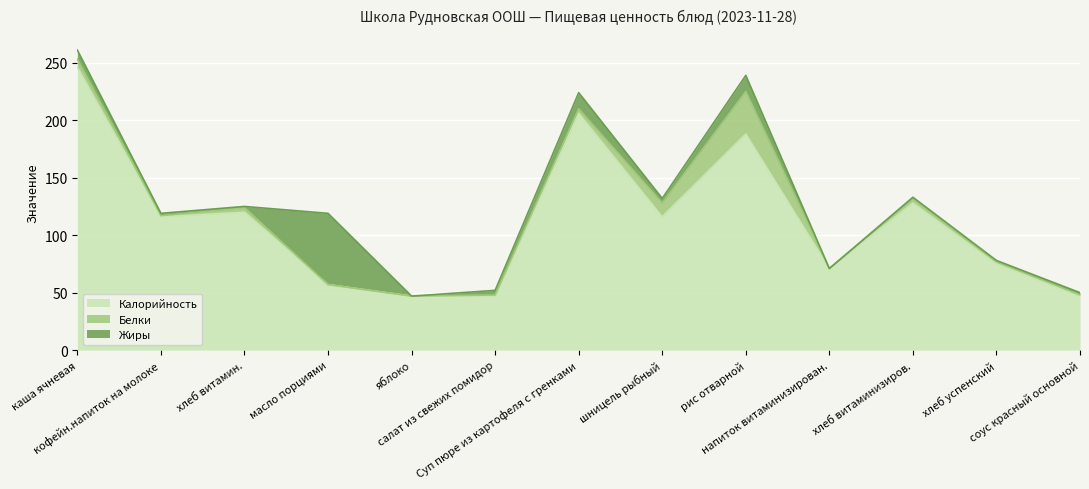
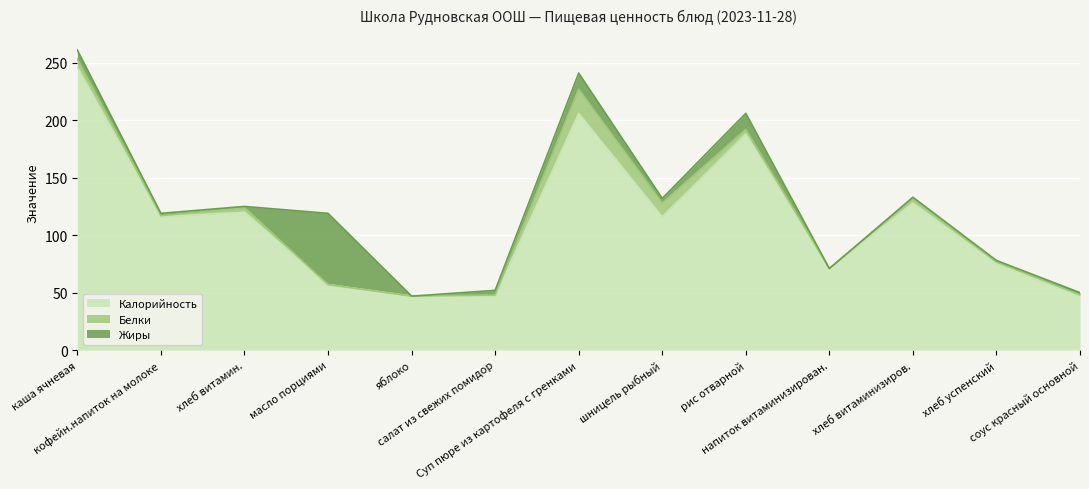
Белки, Суп пюре из картофеля с гренками: 4 -> 21
Белки, рис отварной: 37 -> 4
